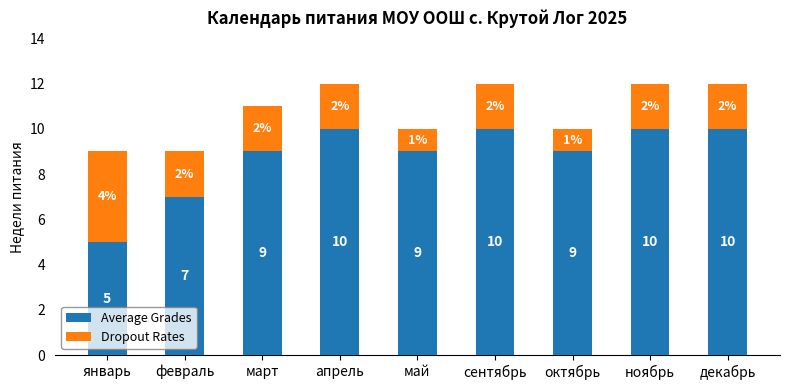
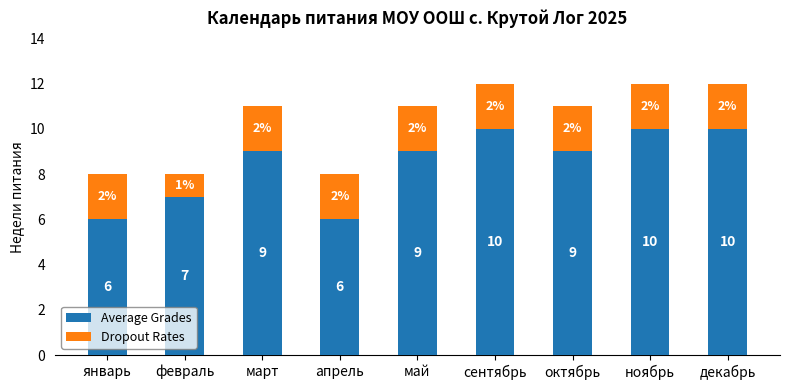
Average Grades, январь: 5 -> 6
Dropout Rates, январь: 4% -> 2%
Dropout Rates, февраль: 2% -> 1%
Average Grades, апрель: 10 -> 6
Dropout Rates, май: 1% -> 2%
Dropout Rates, октябрь: 1% -> 2%
